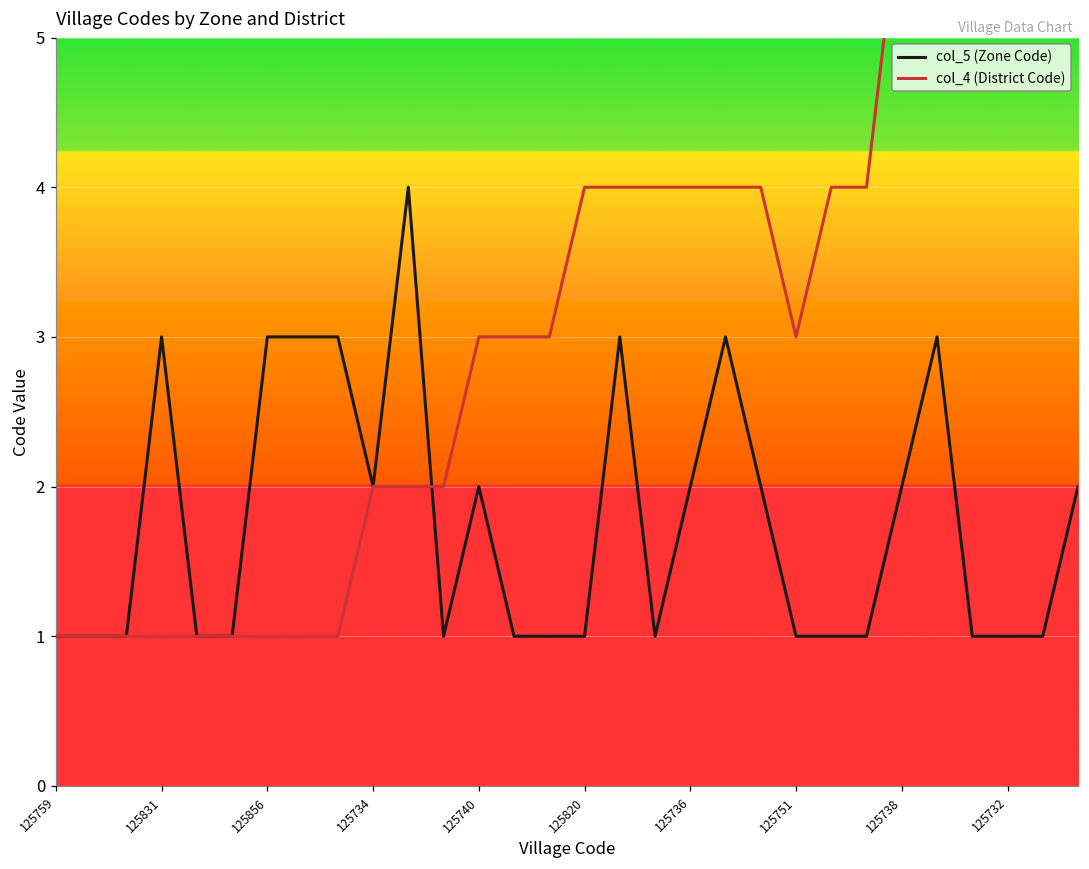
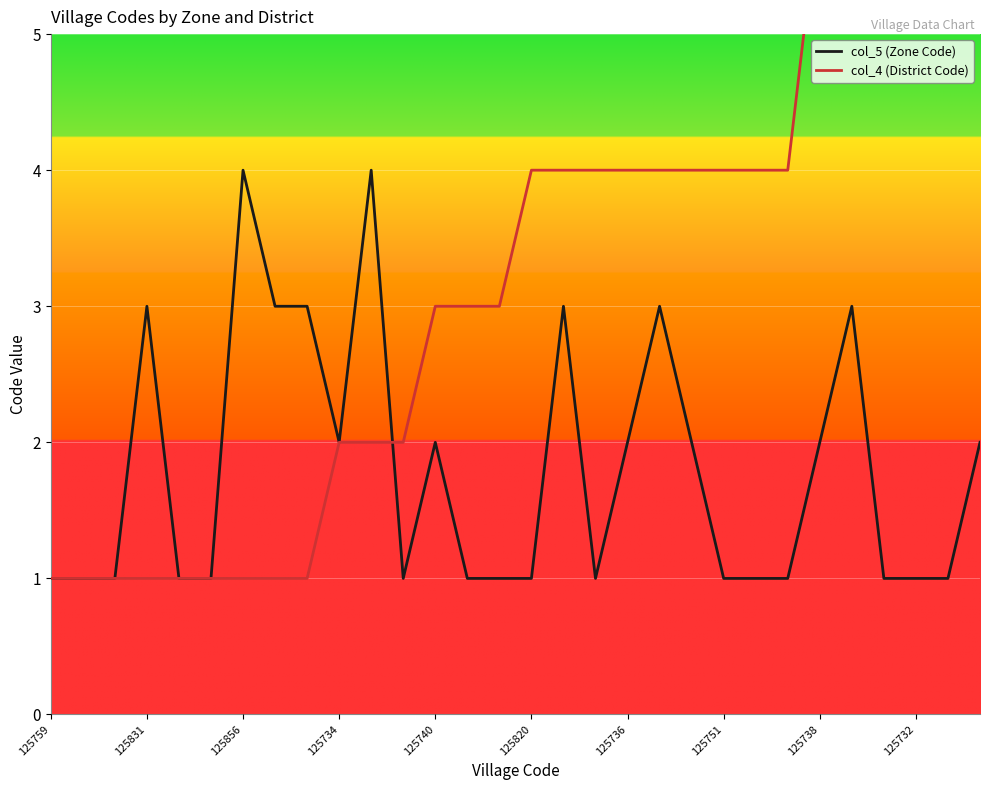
col_5 (Zone Code), 125856: 3 -> 4
col_4 (District Code), 125751: 3 -> 4
